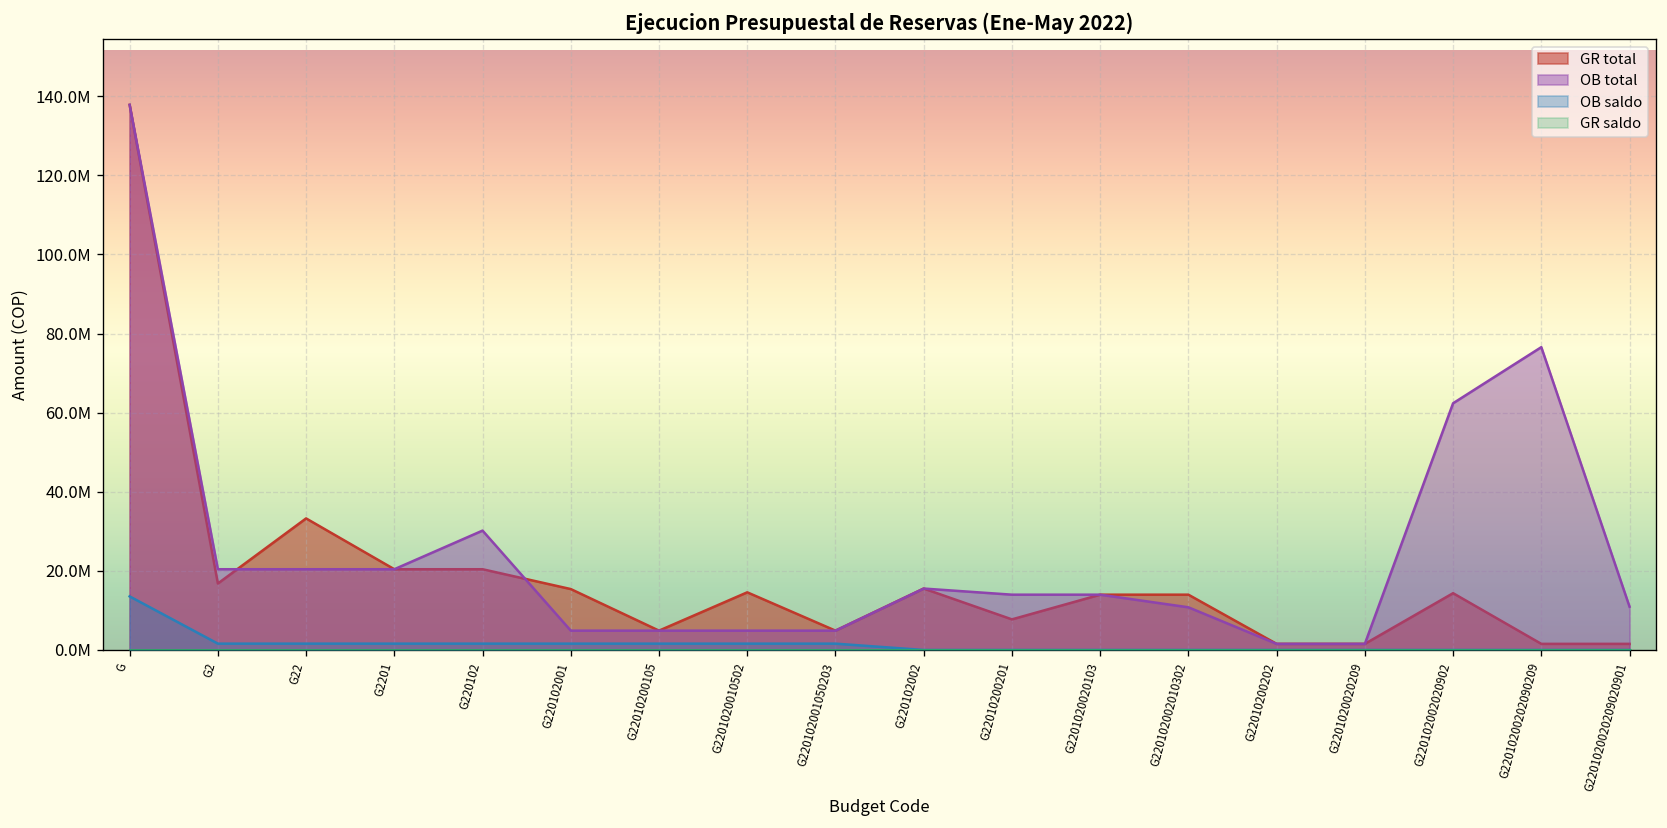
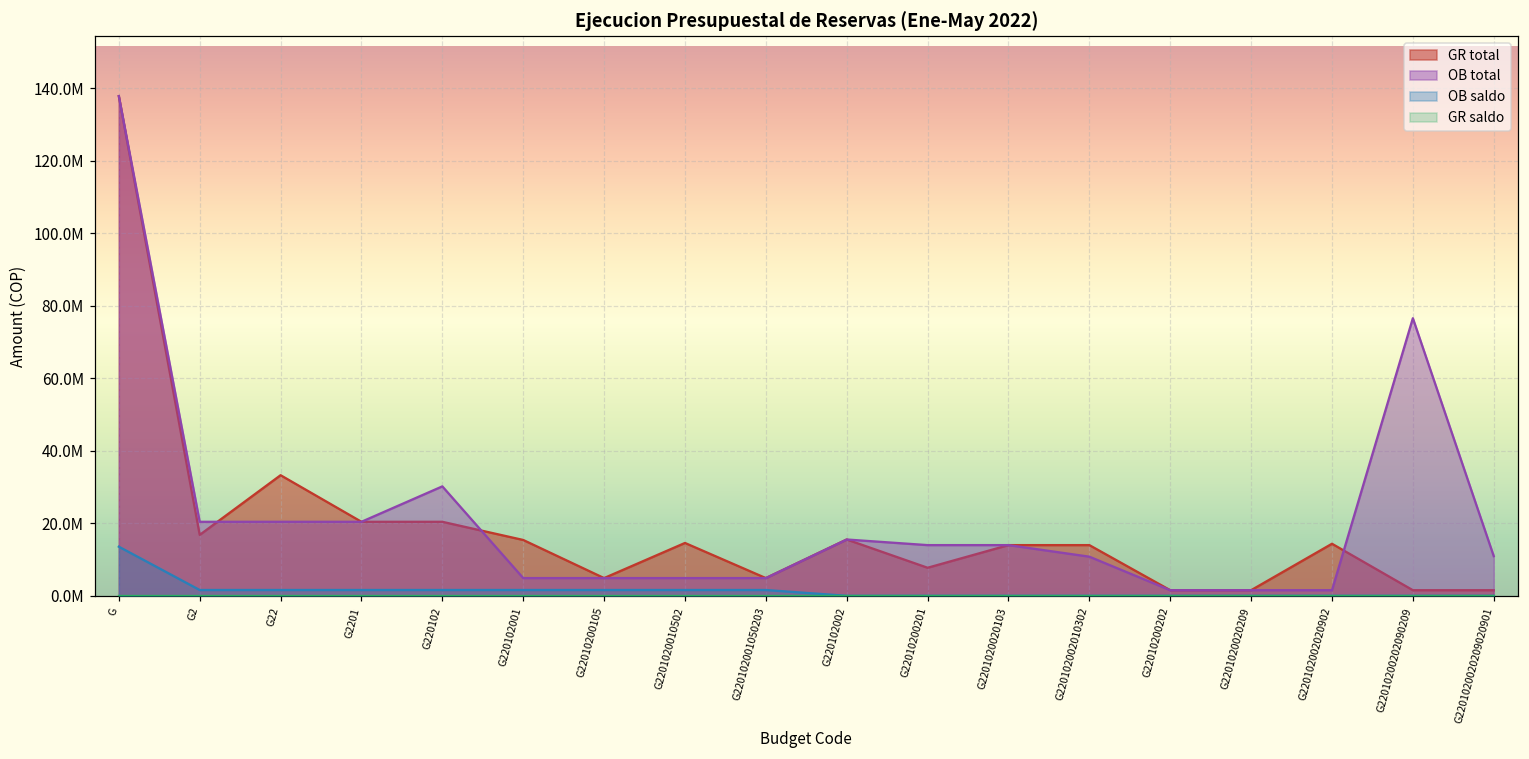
OB total, G220102002020902: 62000000 -> 2000000
